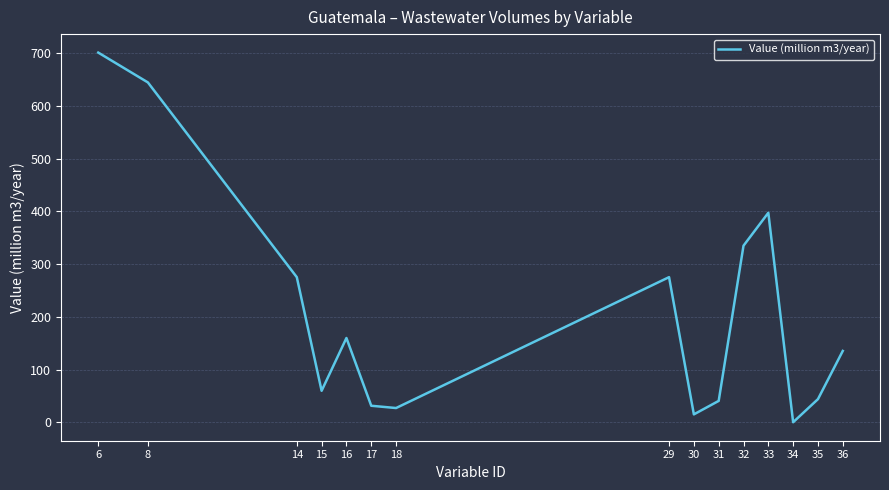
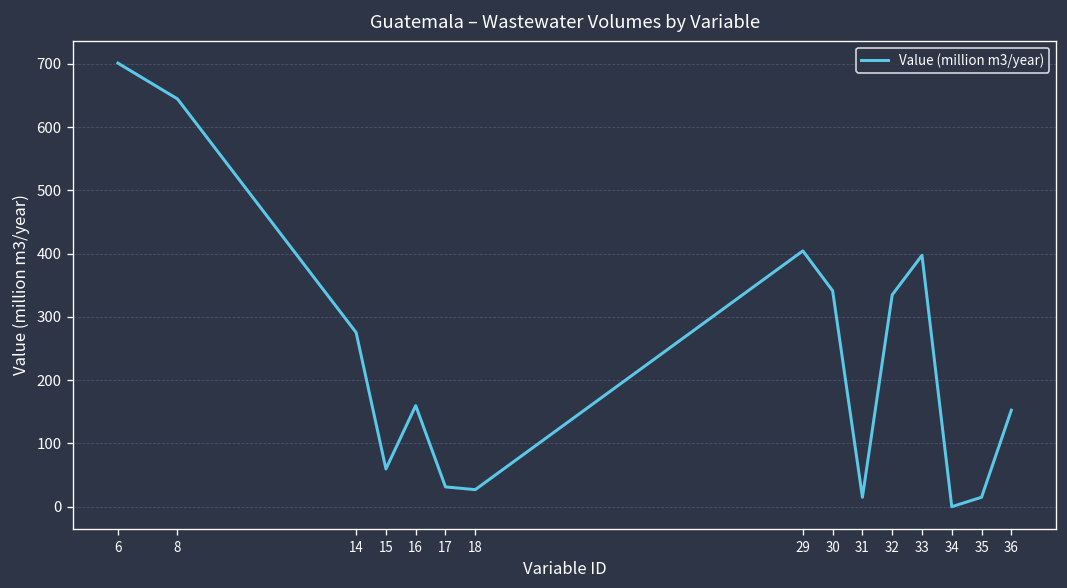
29: 280 -> 400
30: 10 -> 340
31: 40 -> 10
35: 40 -> 10
36: 140 -> 150
